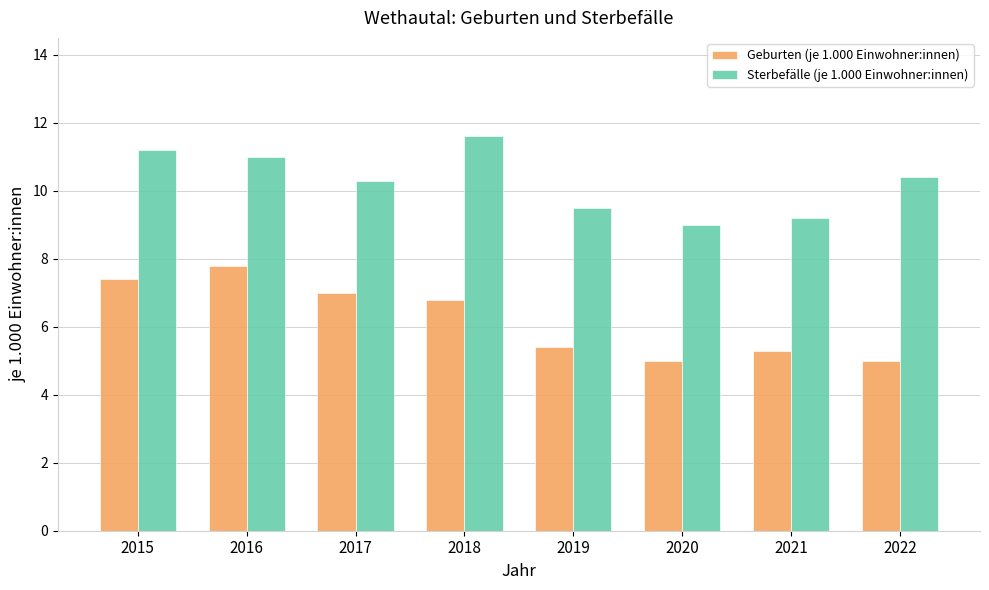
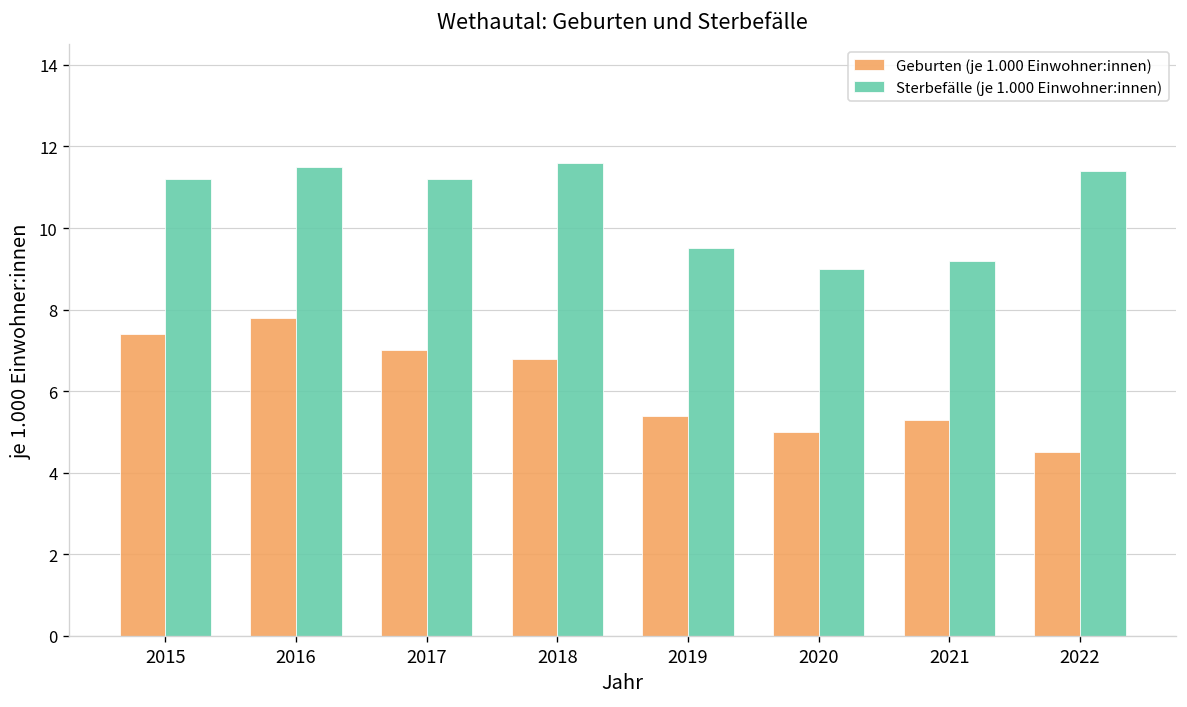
Sterbefälle (je 1.000 Einwohner:innen), 2016: 11.0 -> 11.5
Sterbefälle (je 1.000 Einwohner:innen), 2017: 10.3 -> 11.2
Geburten (je 1.000 Einwohner:innen), 2022: 5.0 -> 4.5
Sterbefälle (je 1.000 Einwohner:innen), 2022: 10.4 -> 11.4
